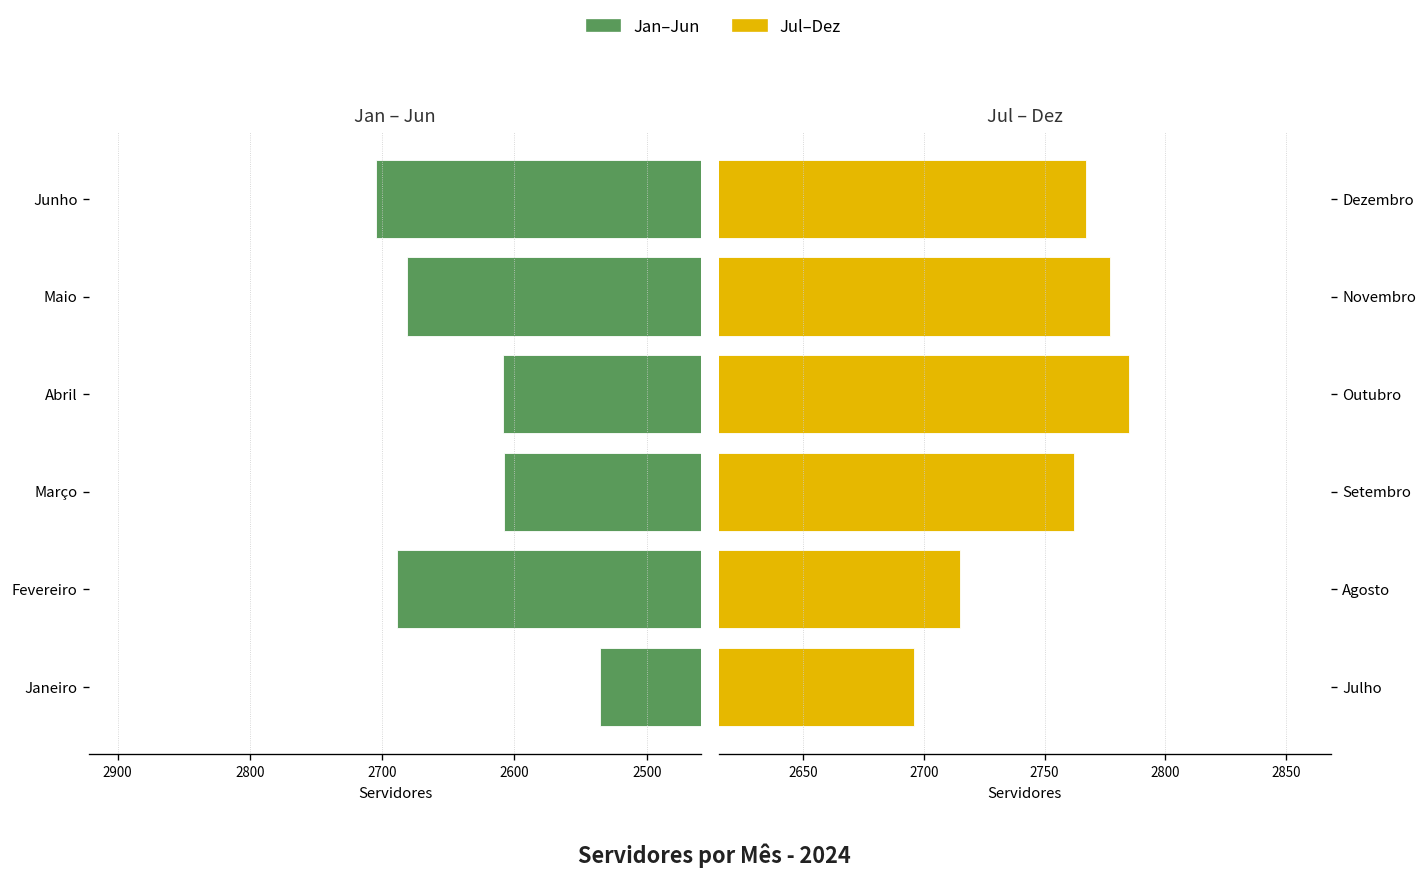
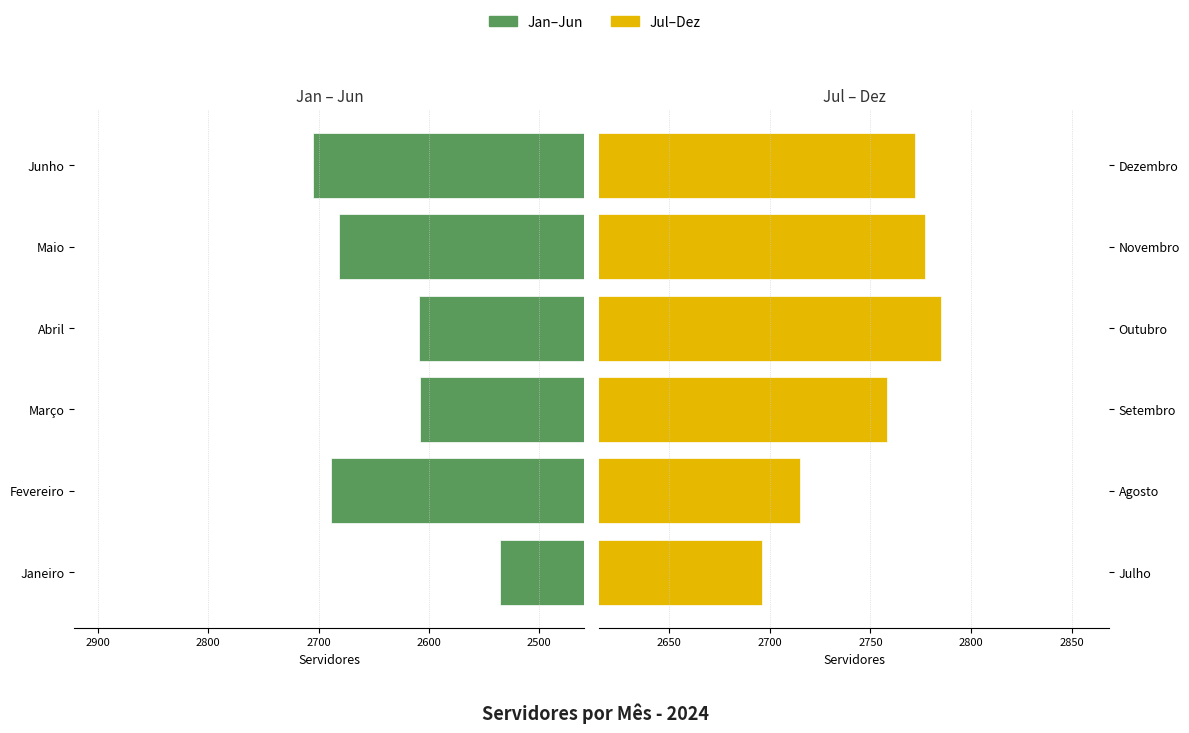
Jul – Dez, Dezembro: 2767 -> 2772
Jul – Dez, Setembro: 2762 -> 2758
